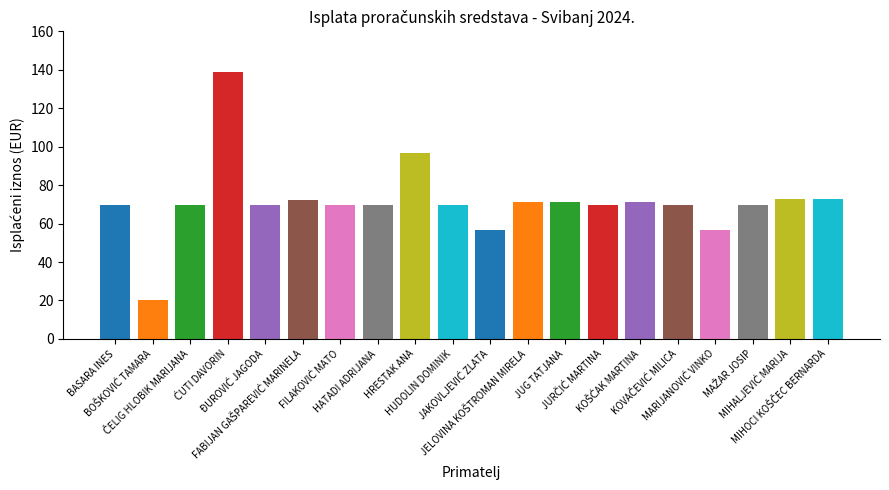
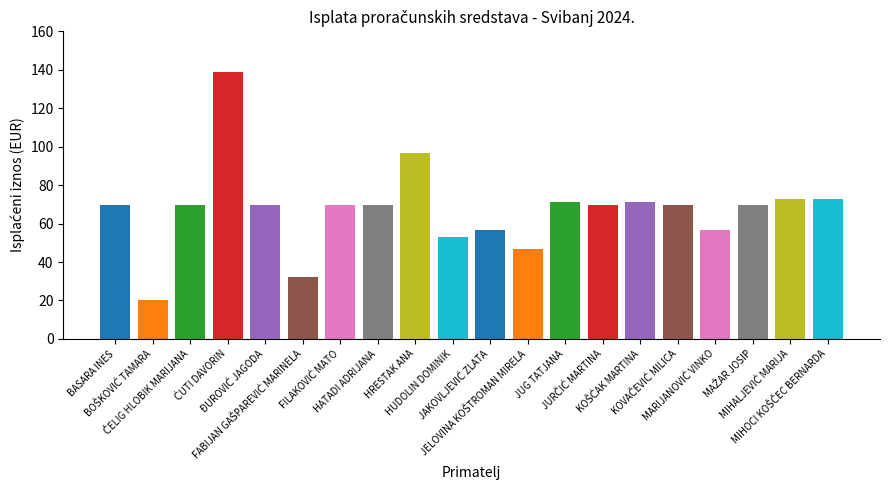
FABIJAN GAŠPAREVIĆ MARINELA: 72 -> 32
HUDOLIN DOMINIK: 69 -> 53
JELOVINA KOŠTROMAN MIRELA: 71 -> 47
